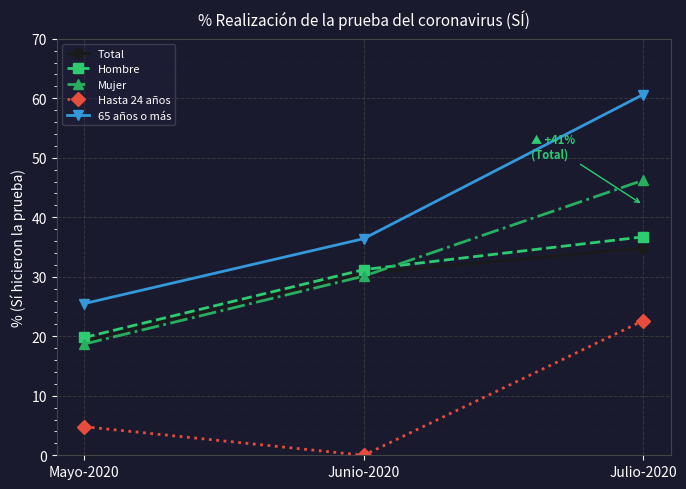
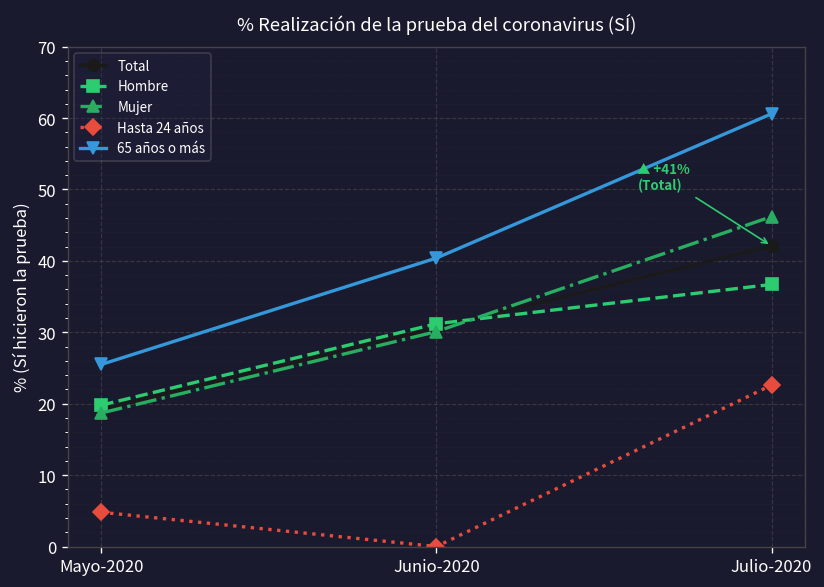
65 años o más, Junio-2020: 36 -> 40
Total, Julio-2020: 35 -> 42
